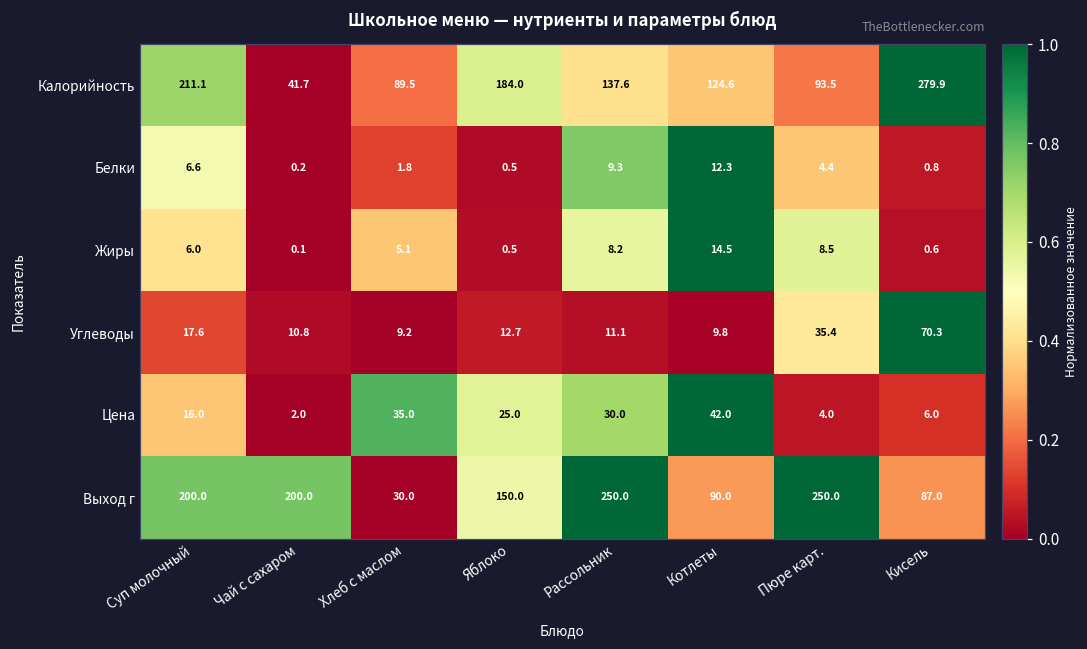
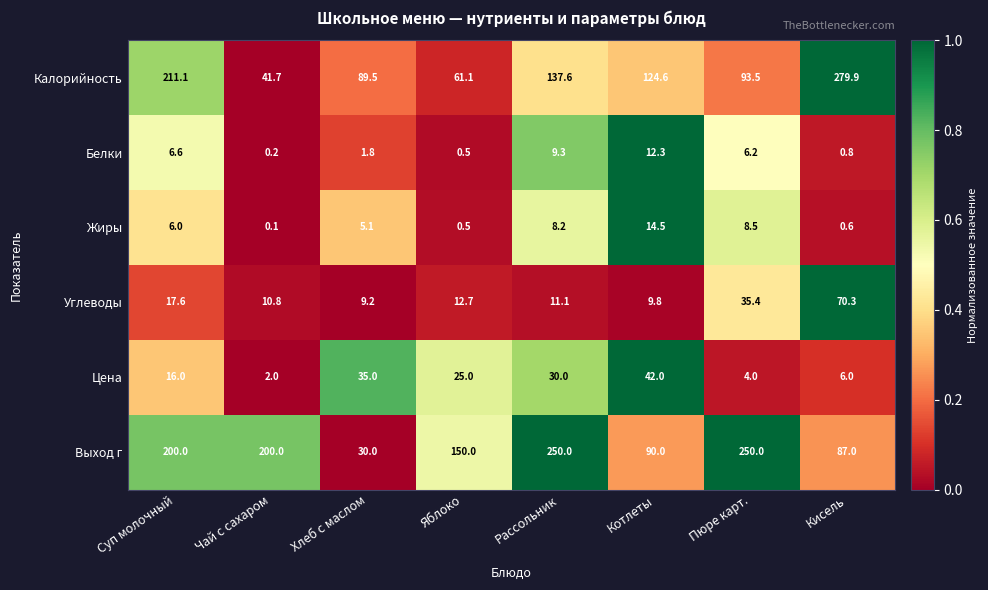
Калорийность, Яблоко: 184.0 -> 61.1
Белки, Пюре карт.: 4.4 -> 6.2
